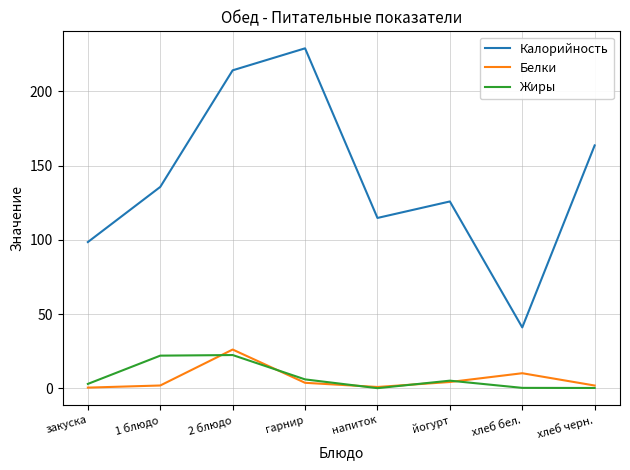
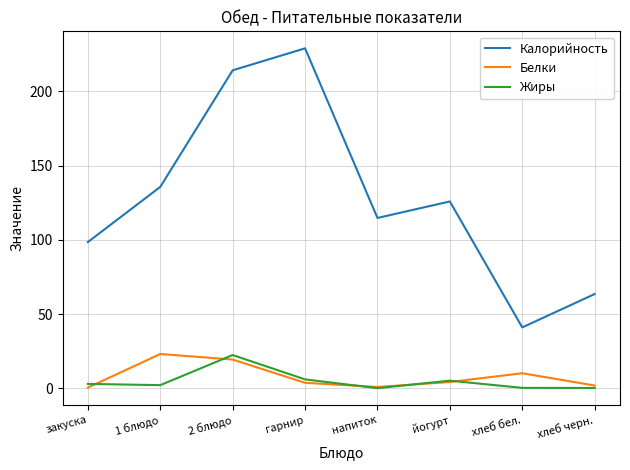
Белки, 1 блюдо: 2 -> 23
Жиры, 1 блюдо: 22 -> 2
Белки, 2 блюдо: 26 -> 19
Калорийность, хлеб черн.: 164 -> 64
